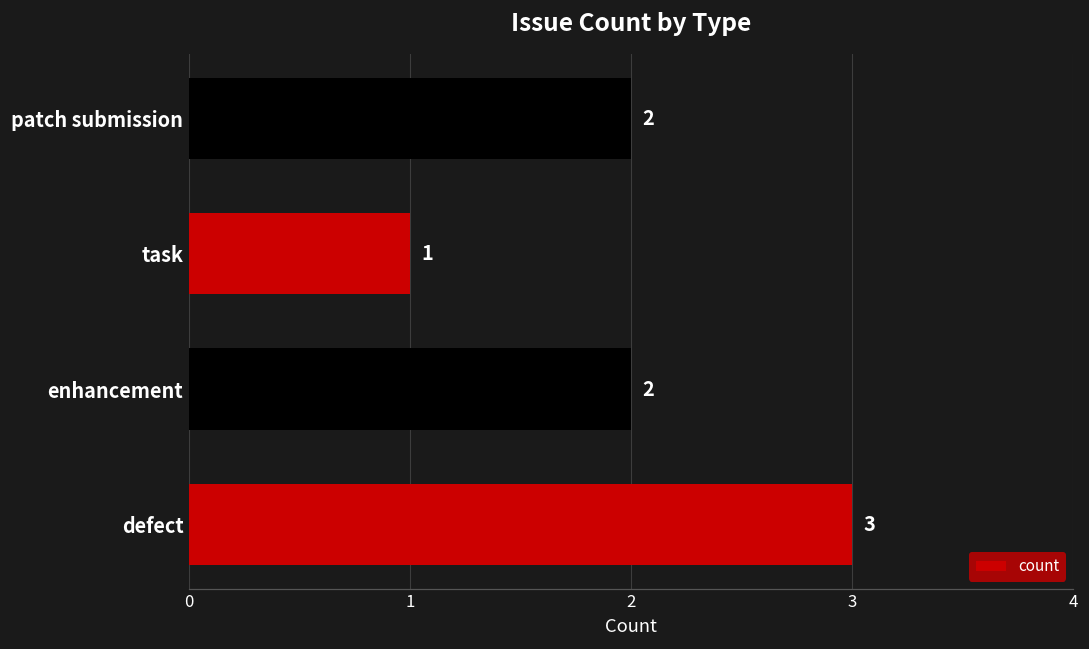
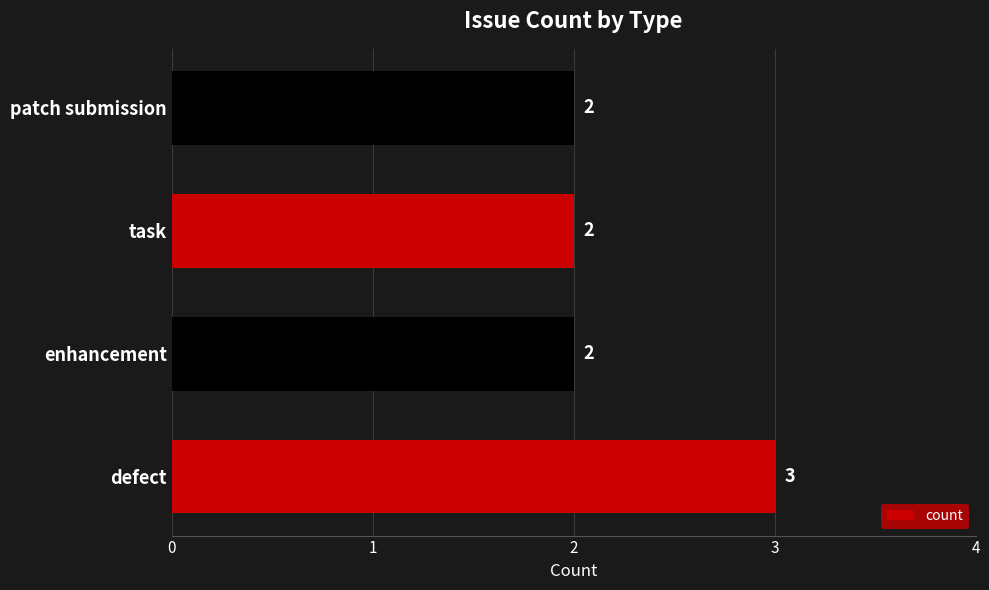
task: 1 -> 2
